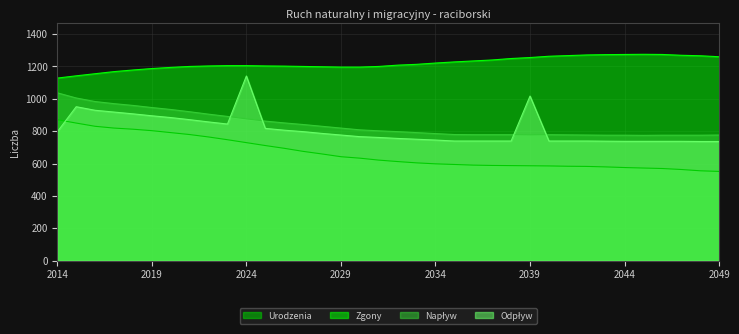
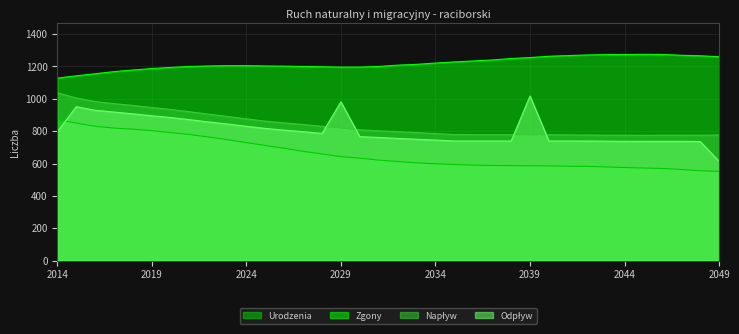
Odpływ, 2024: 1140 -> 830
Odpływ, 2029: 780 -> 980
Odpływ, 2049: 740 -> 610
